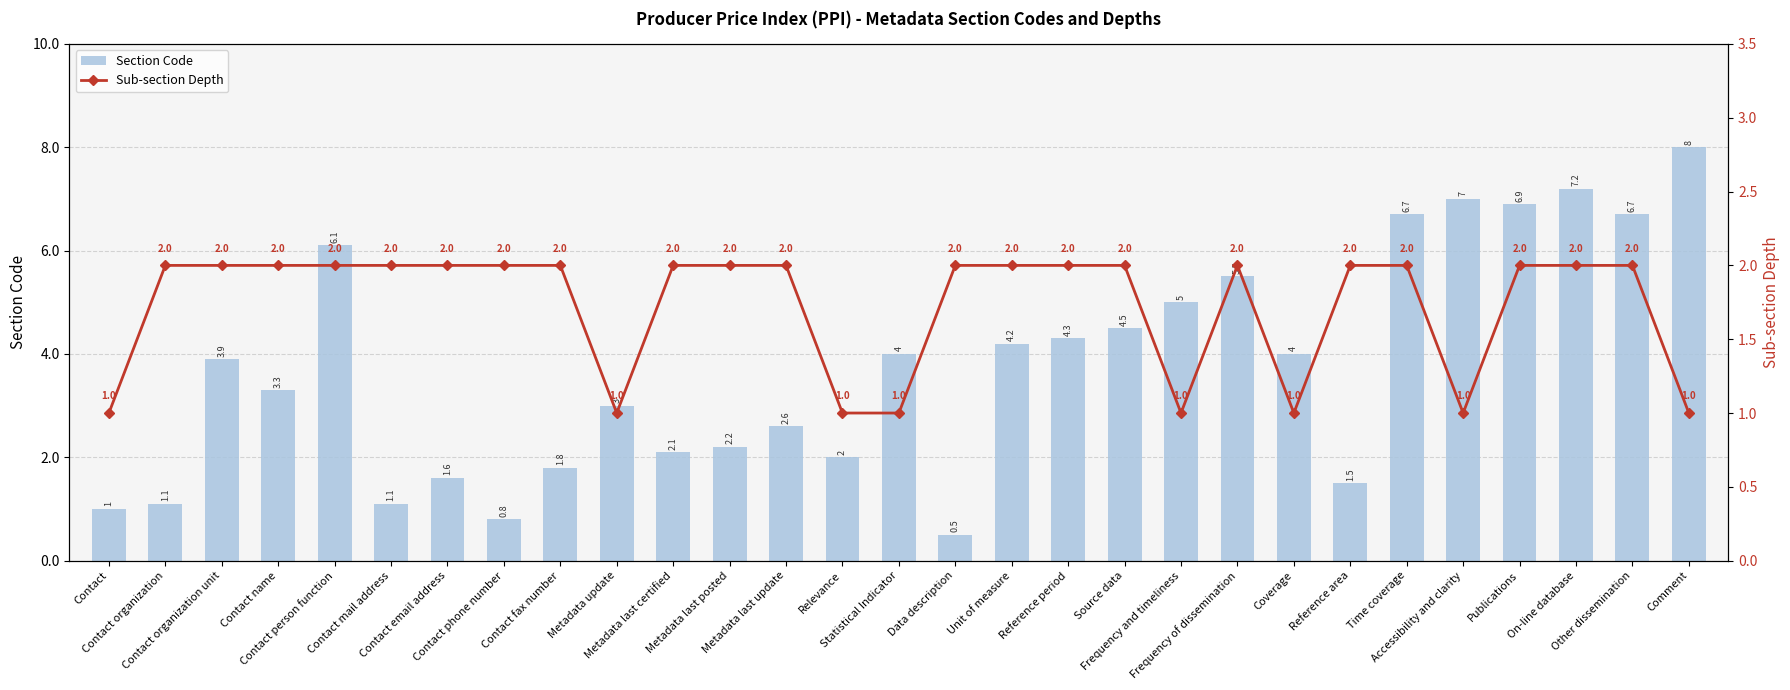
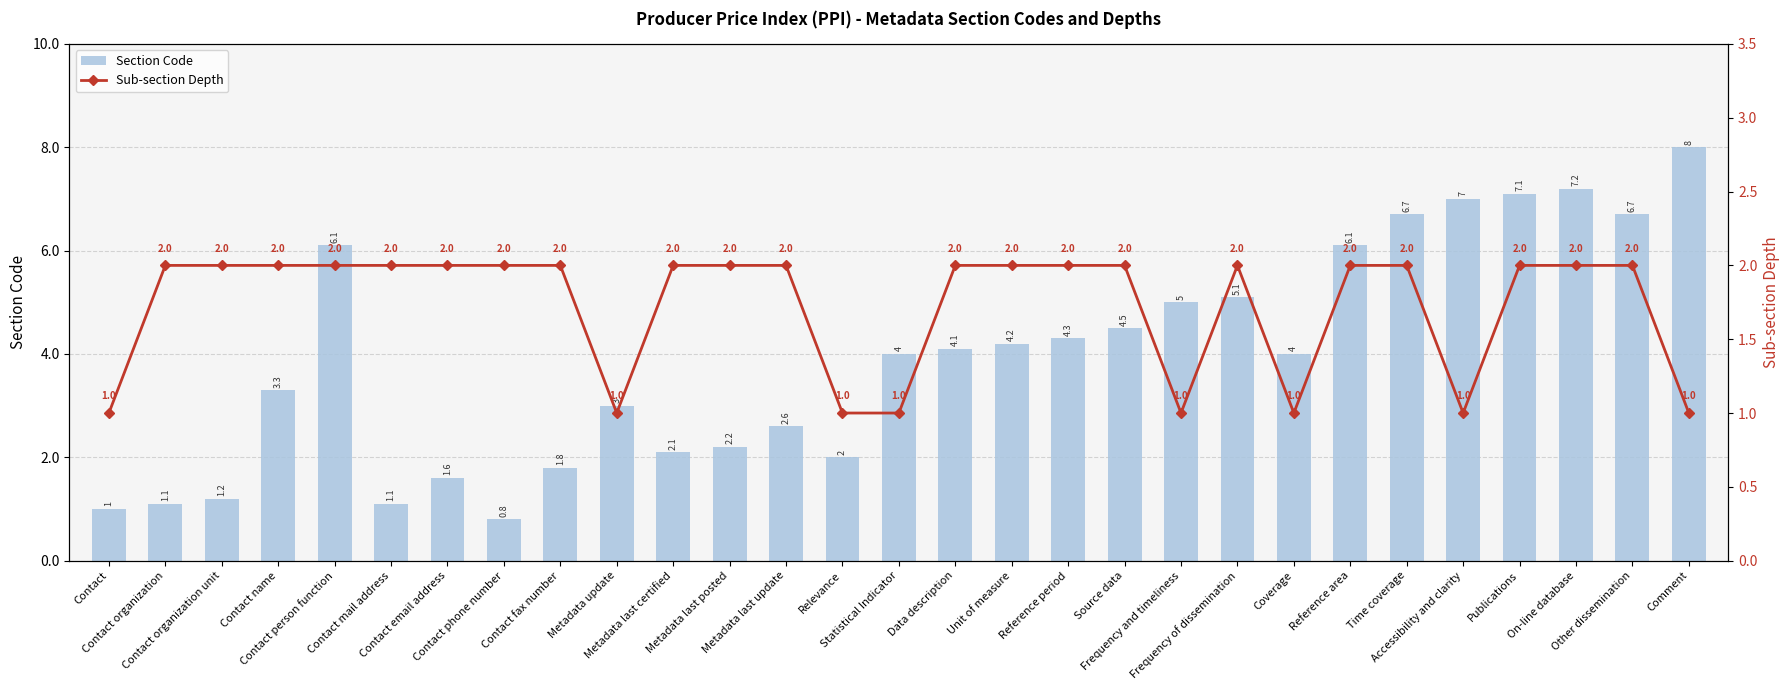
Section Code, Contact organization unit: 3.9 -> 1.2
Section Code, Data description: 0.5 -> 4.1
Section Code, Frequency of dissemination: 5.5 -> 5.1
Section Code, Reference area: 1.5 -> 6.1
Section Code, Publications: 6.9 -> 7.1
